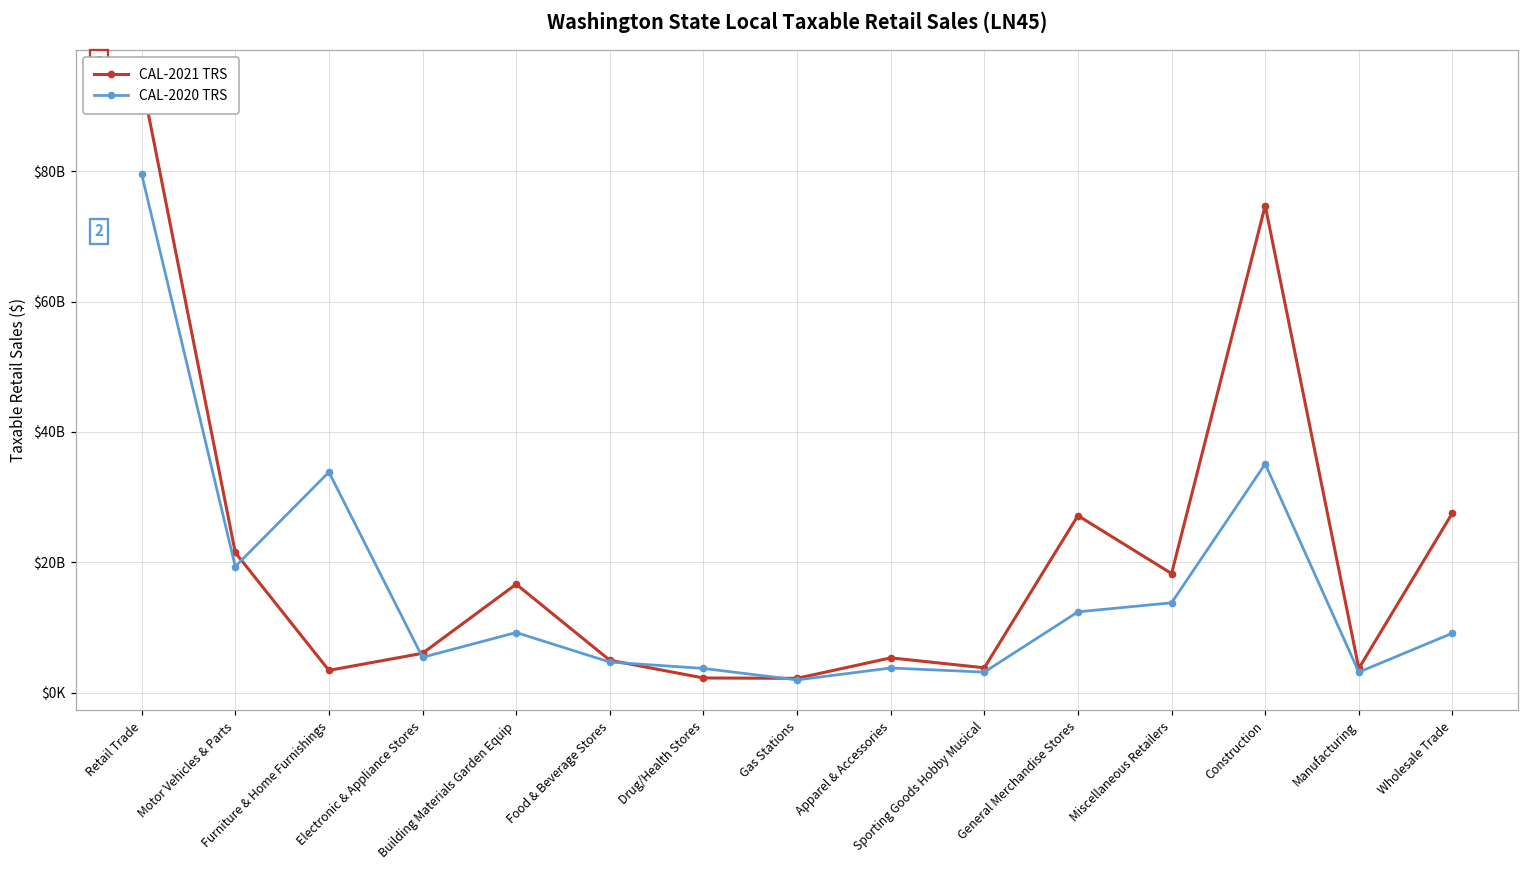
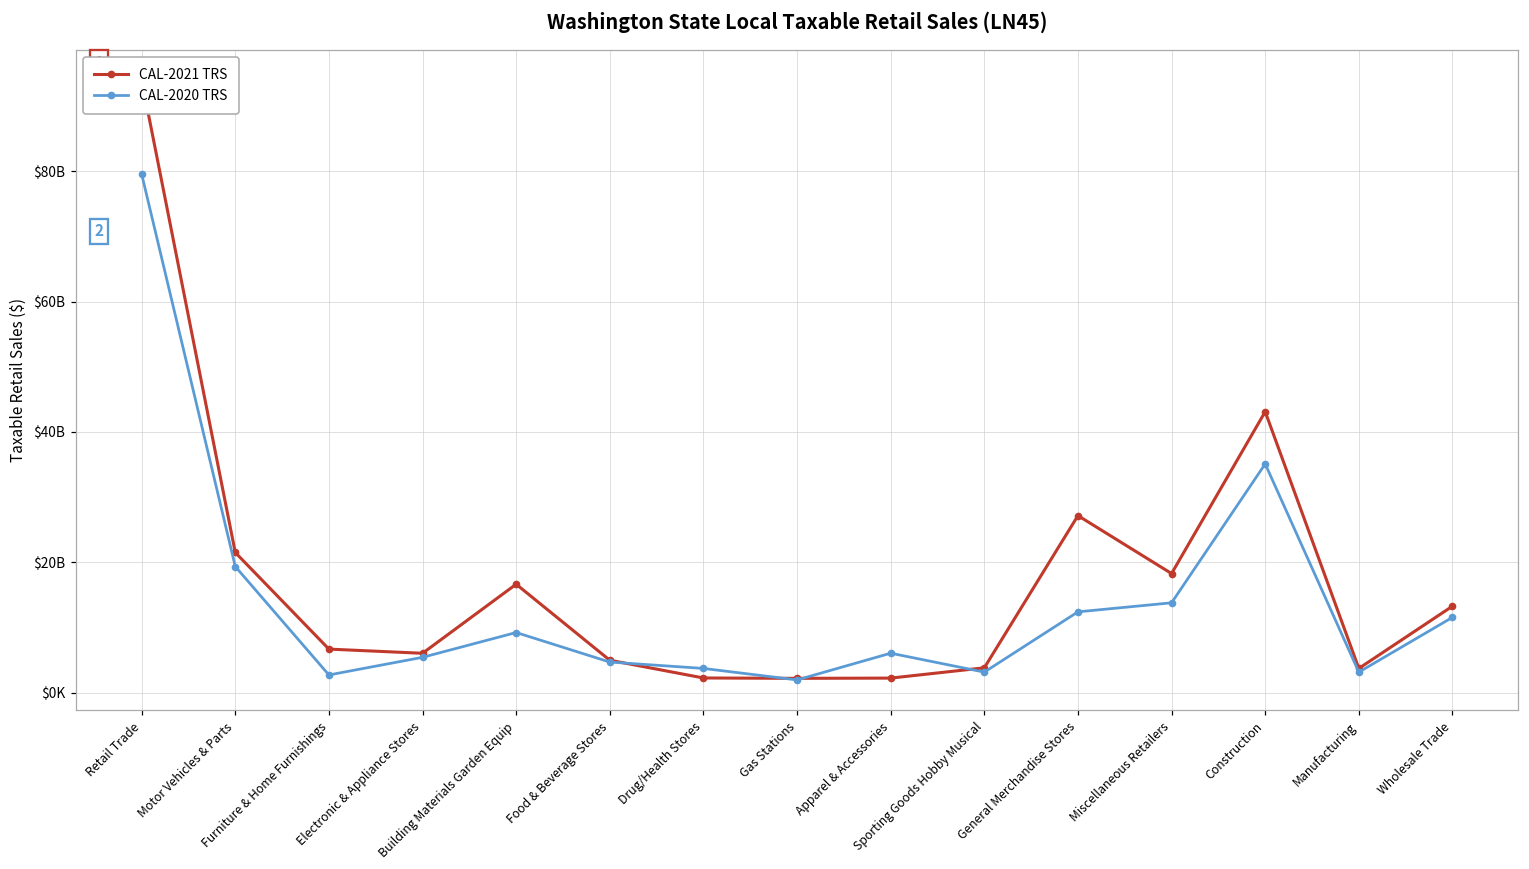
CAL-2021 TRS, Furniture & Home Furnishings: $3000000000 -> $7000000000
CAL-2020 TRS, Furniture & Home Furnishings: $34000000000 -> $3000000000
CAL-2021 TRS, Apparel & Accessories: $5000000000 -> $2000000000
CAL-2020 TRS, Apparel & Accessories: $4000000000 -> $6000000000
CAL-2021 TRS, Construction: $75000000000 -> $43000000000
CAL-2021 TRS, Wholesale Trade: $28000000000 -> $13000000000
CAL-2020 TRS, Wholesale Trade: $9000000000 -> $12000000000
